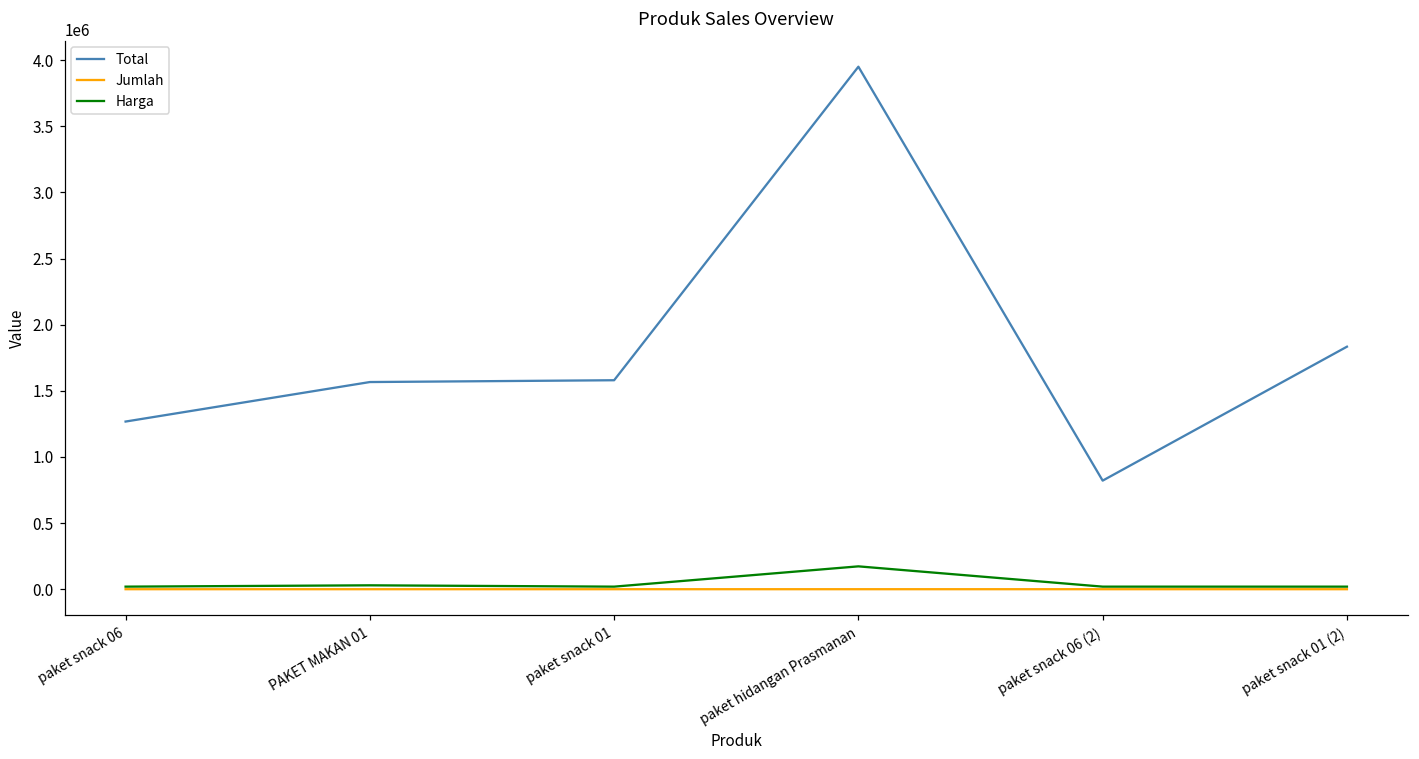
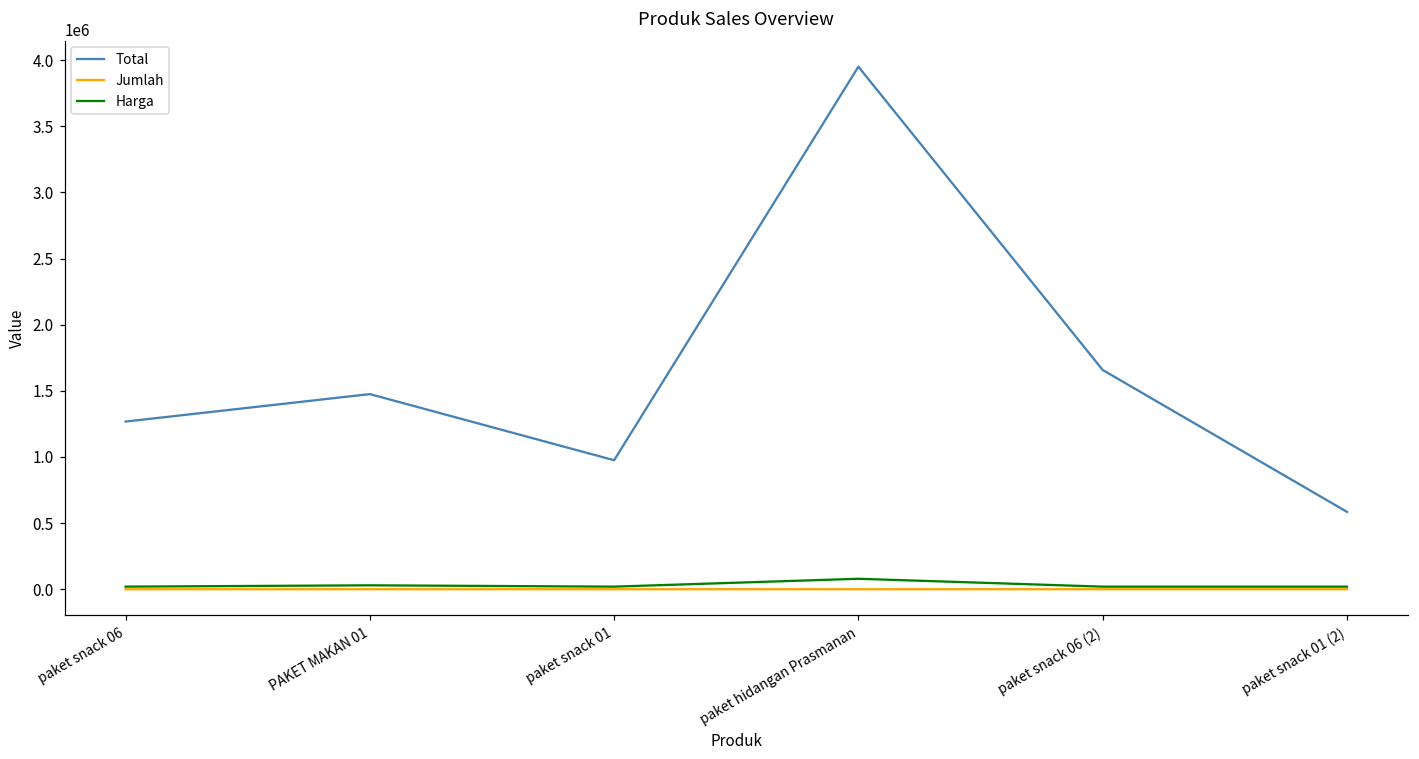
Total, PAKET MAKAN 01: 1570000 -> 1480000
Total, paket snack 01: 1580000 -> 980000
Harga, paket hidangan Prasmanan: 170000 -> 80000
Total, paket snack 06 (2): 820000 -> 1660000
Total, paket snack 01 (2): 1830000 -> 590000
